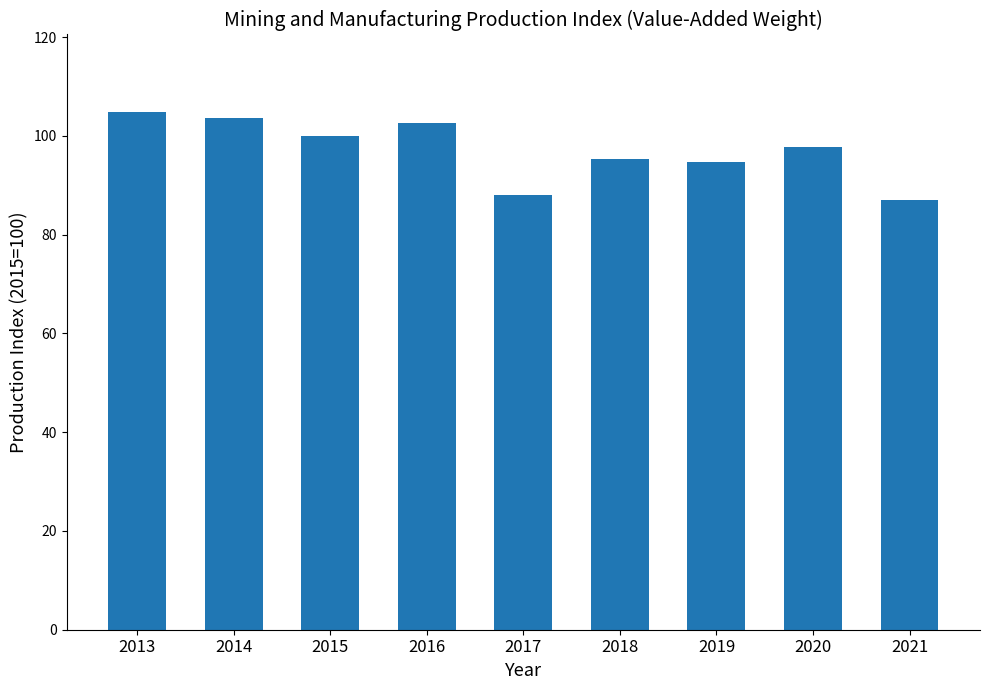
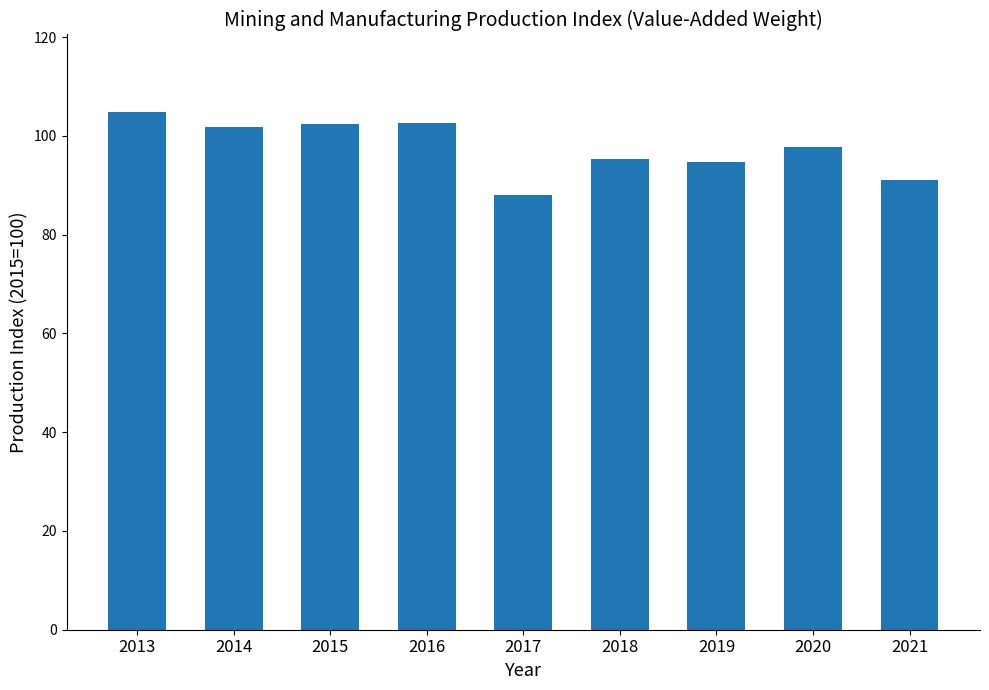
2014: 104 -> 102
2015: 100 -> 102
2021: 87 -> 91
